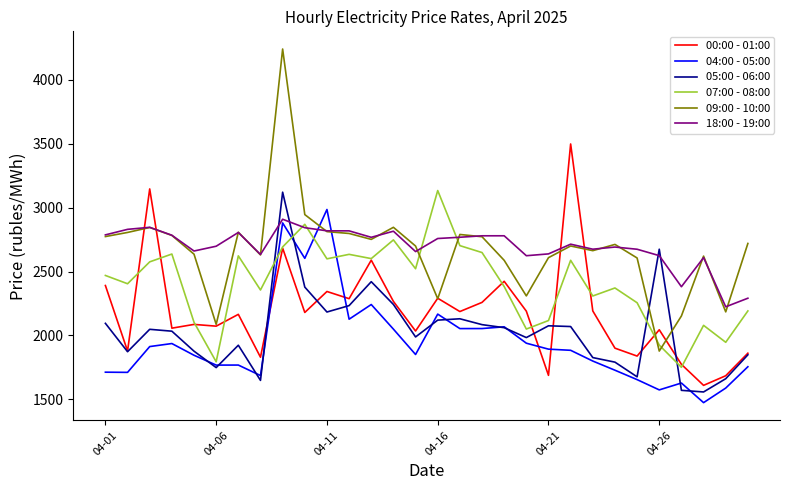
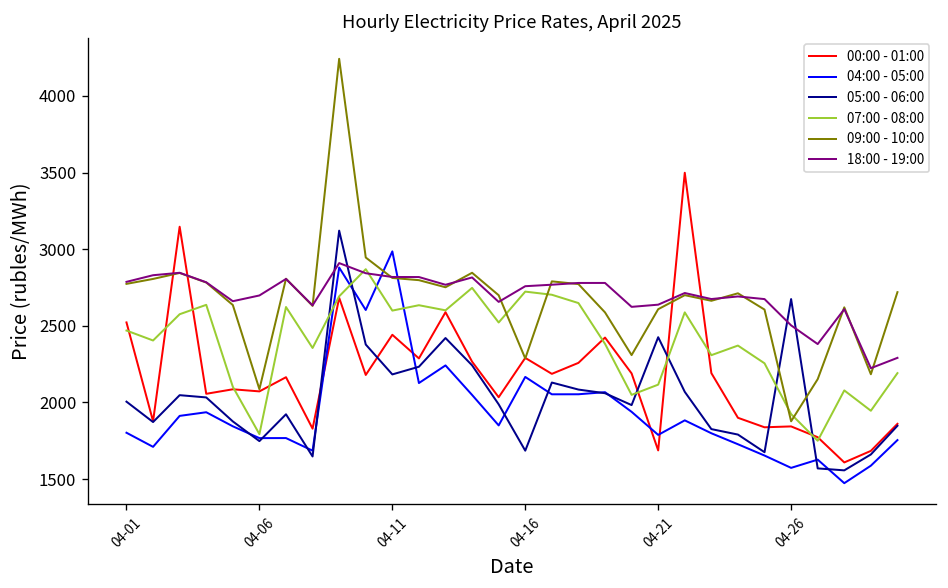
00:00 - 01:00, 04-01: 2390 -> 2520
04:00 - 05:00, 04-01: 1710 -> 1800
05:00 - 06:00, 04-01: 2090 -> 2010
00:00 - 01:00, 04-11: 2340 -> 2440
05:00 - 06:00, 04-16: 2120 -> 1690
07:00 - 08:00, 04-16: 3130 -> 2720
04:00 - 05:00, 04-21: 1890 -> 1790
05:00 - 06:00, 04-21: 2080 -> 2430
00:00 - 01:00, 04-26: 2040 -> 1840
18:00 - 19:00, 04-26: 2620 -> 2500
